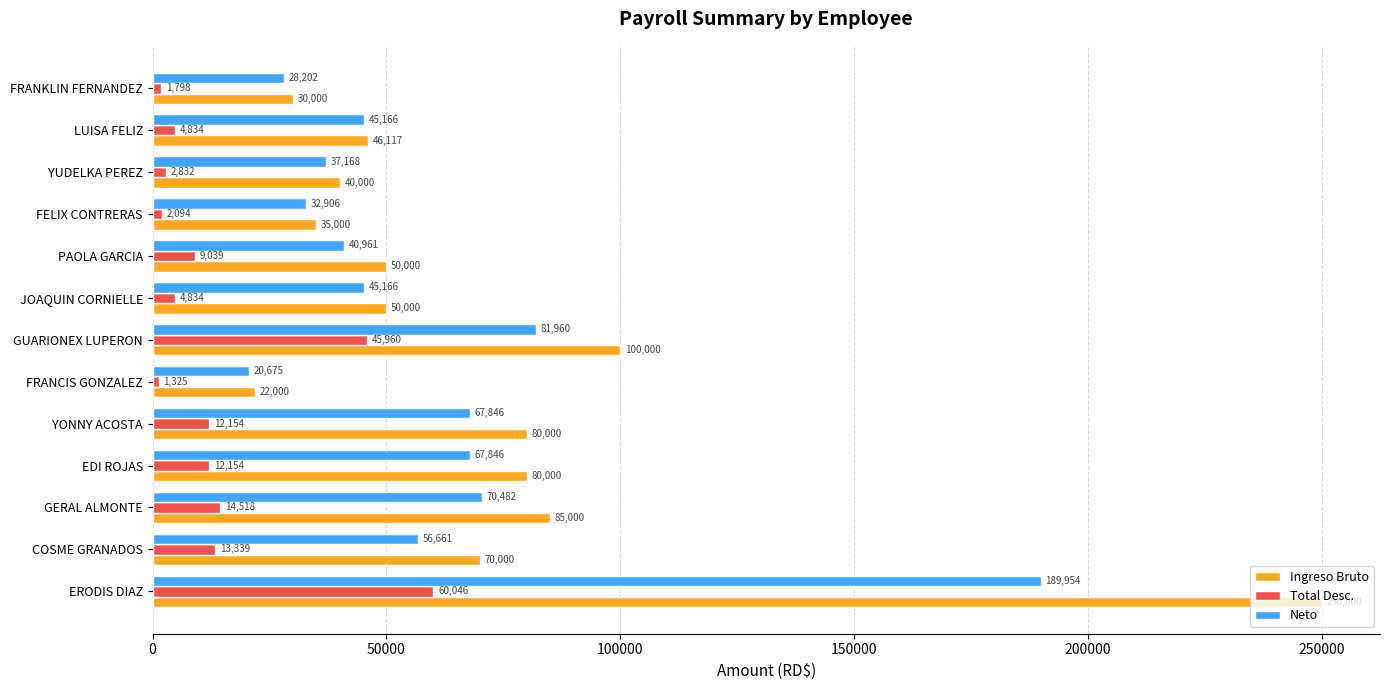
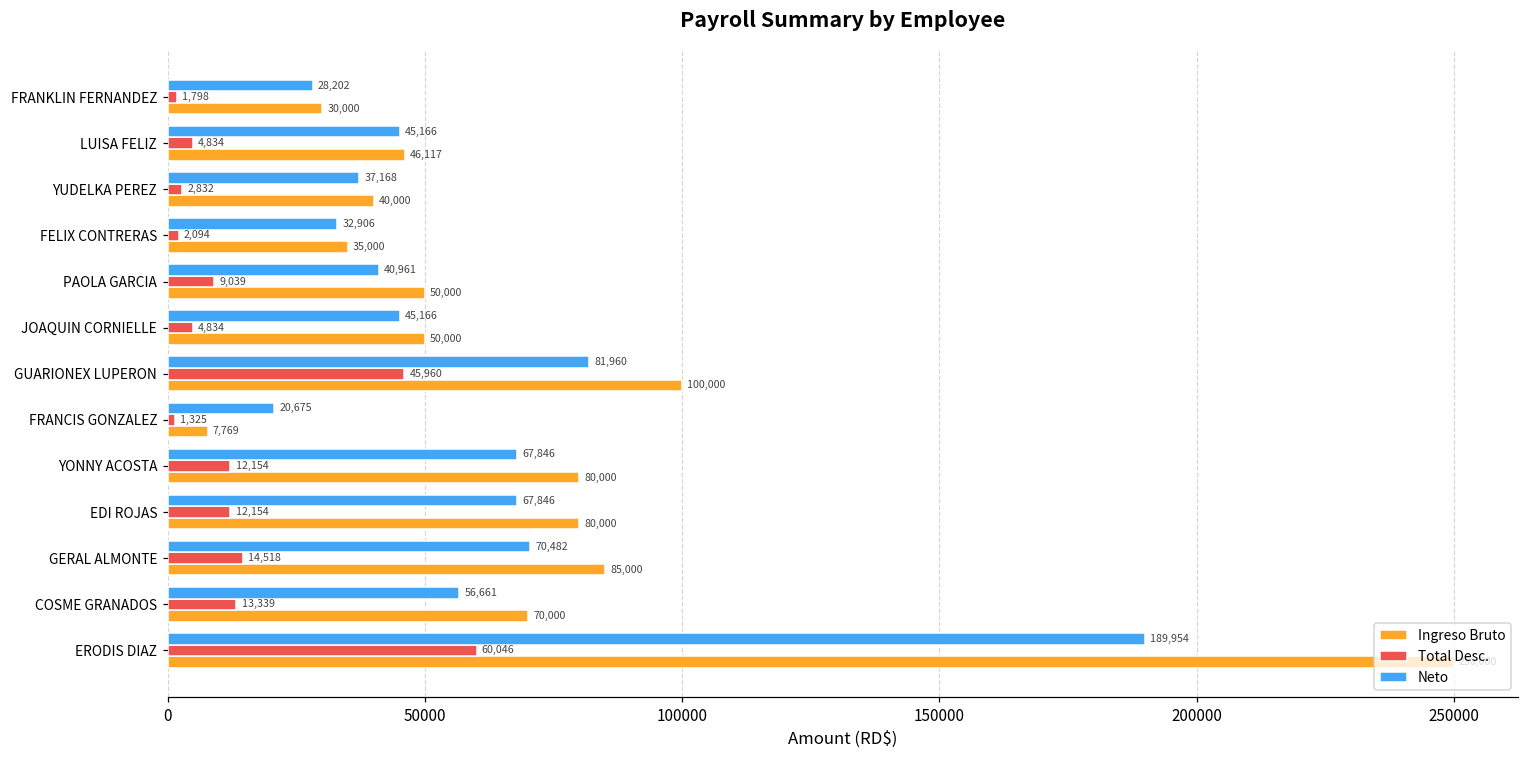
Ingreso Bruto, FRANCIS GONZALEZ: 22,000 -> 7,769
